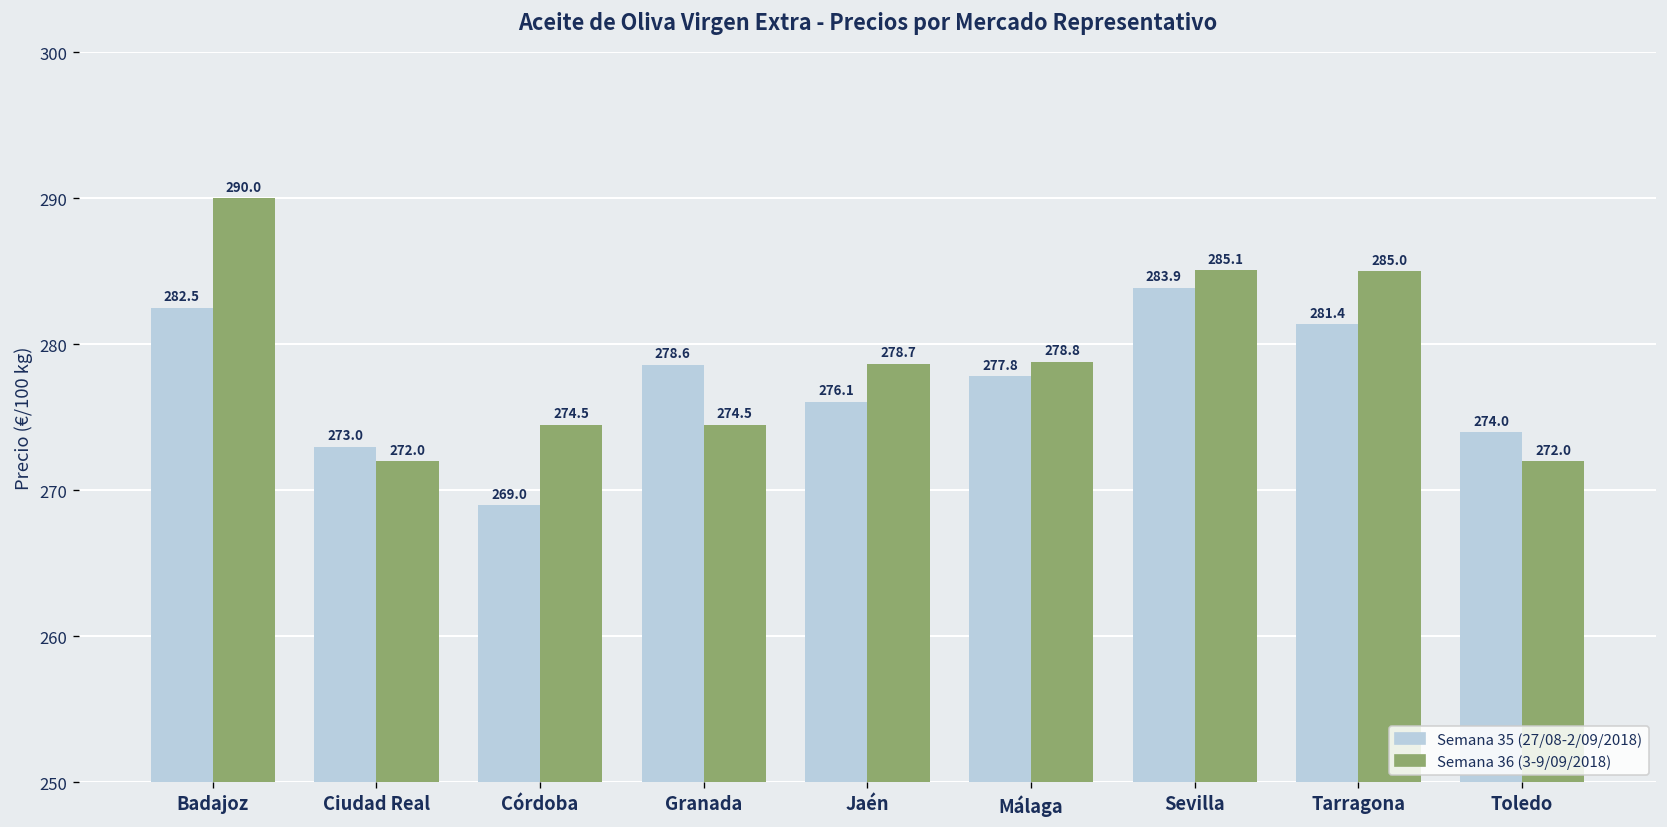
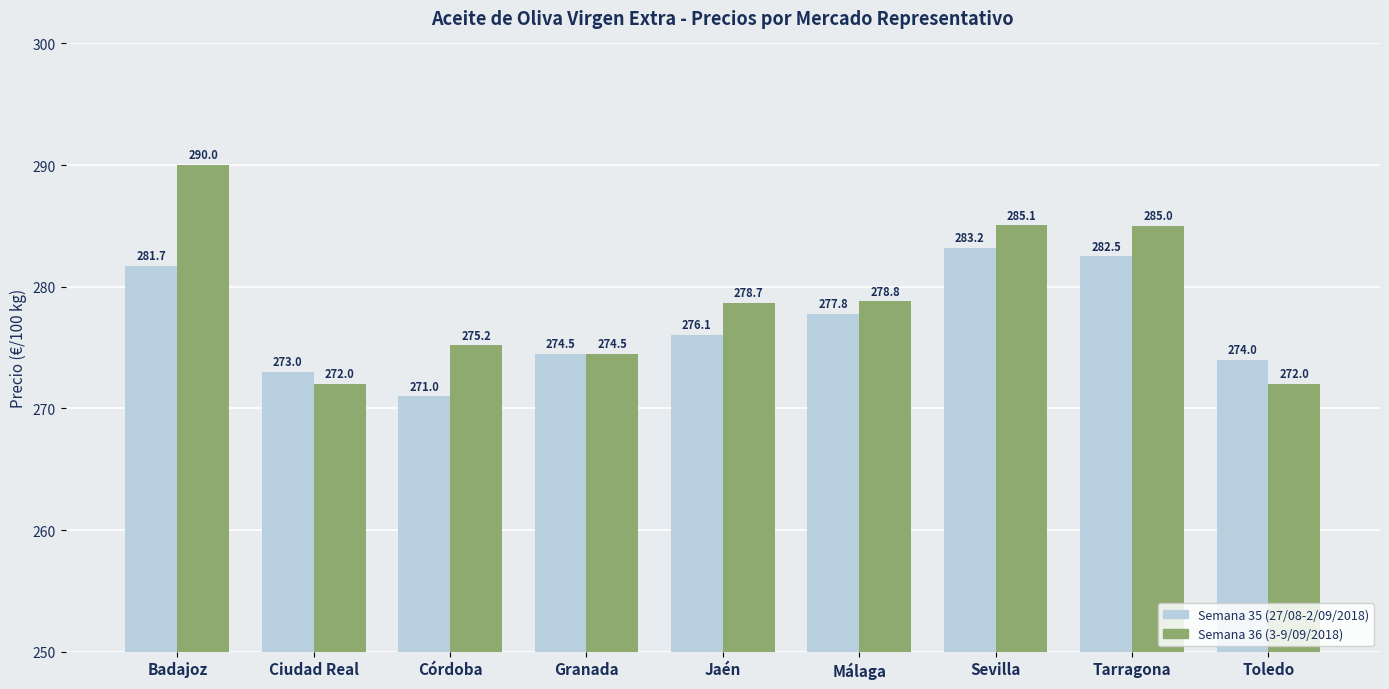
Semana 35 (27/08-2/09/2018), Badajoz: 282.5 -> 281.7
Semana 35 (27/08-2/09/2018), Córdoba: 269.0 -> 271.0
Semana 36 (3-9/09/2018), Córdoba: 274.5 -> 275.2
Semana 35 (27/08-2/09/2018), Granada: 278.6 -> 274.5
Semana 35 (27/08-2/09/2018), Sevilla: 283.9 -> 283.2
Semana 35 (27/08-2/09/2018), Tarragona: 281.4 -> 282.5
